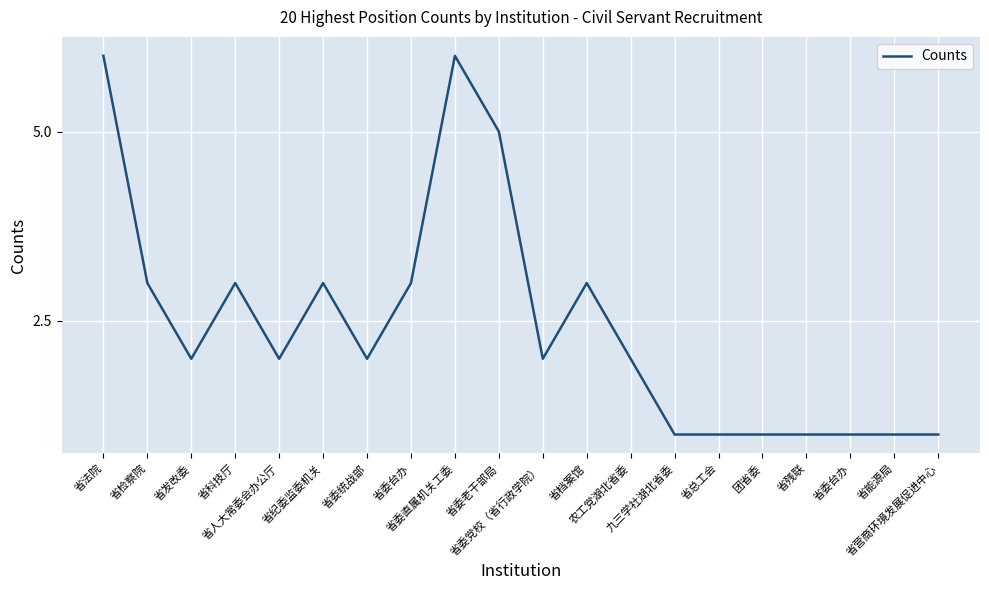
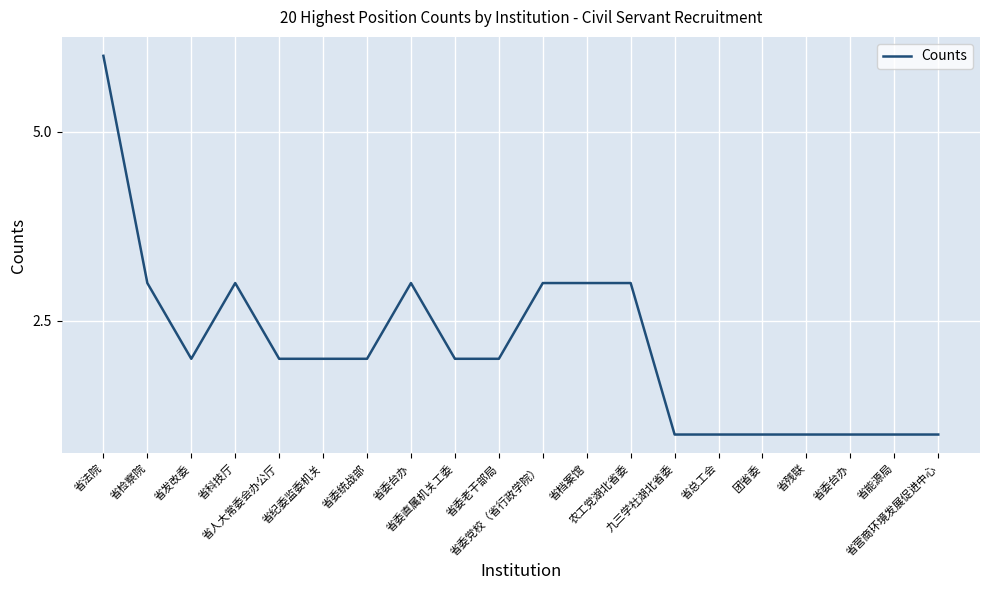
省纪委监委机关: 3 -> 2
省委直属机关工委: 6 -> 2
省委老干部局: 5 -> 2
省委党校（省行政学院）: 2 -> 3
农工党湖北省委: 2 -> 3
